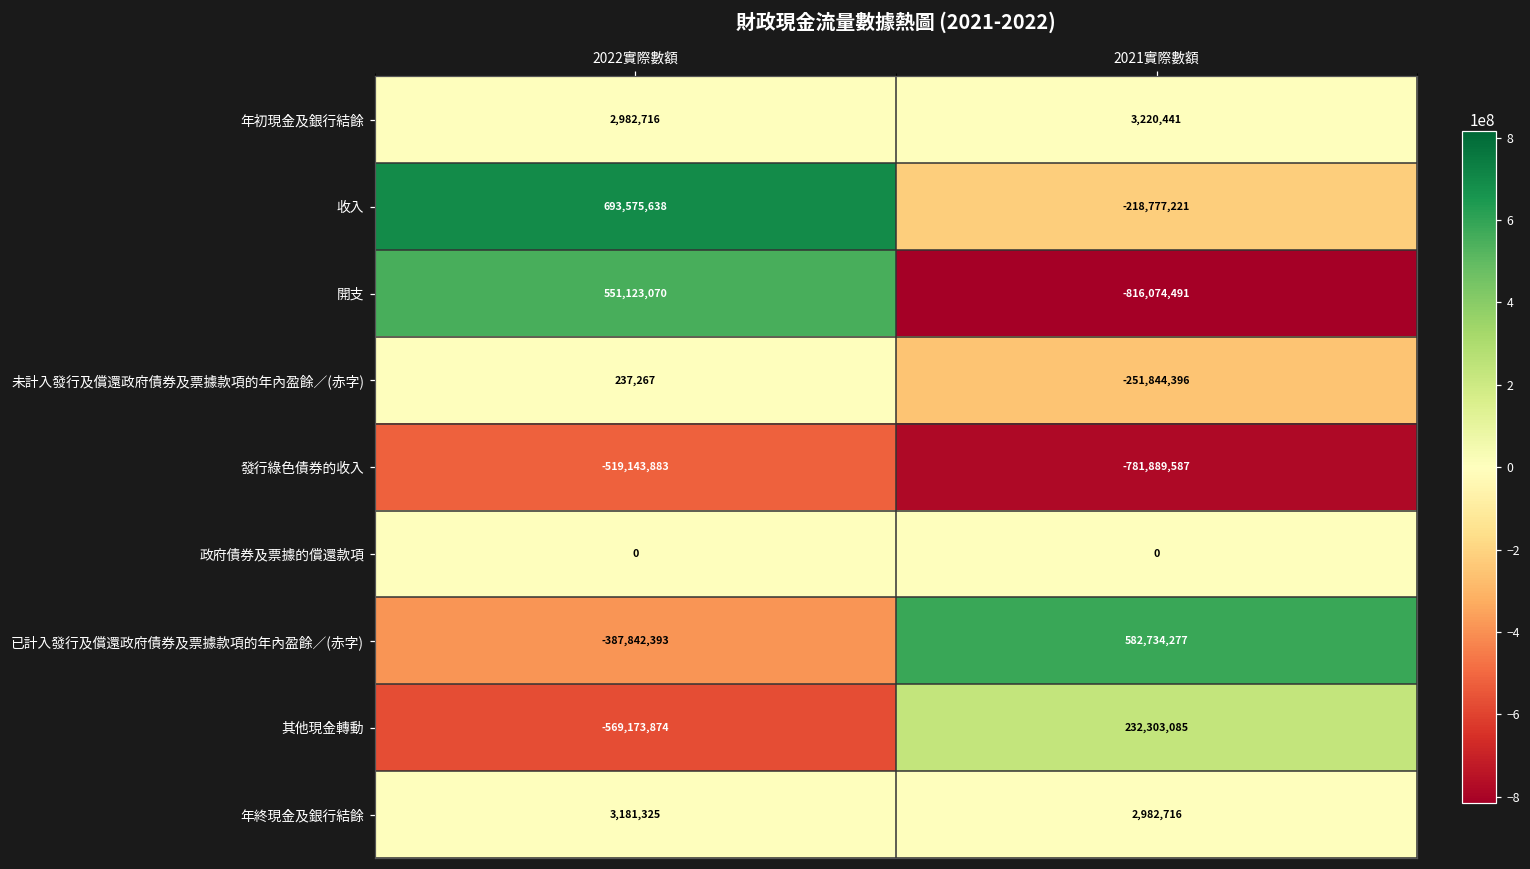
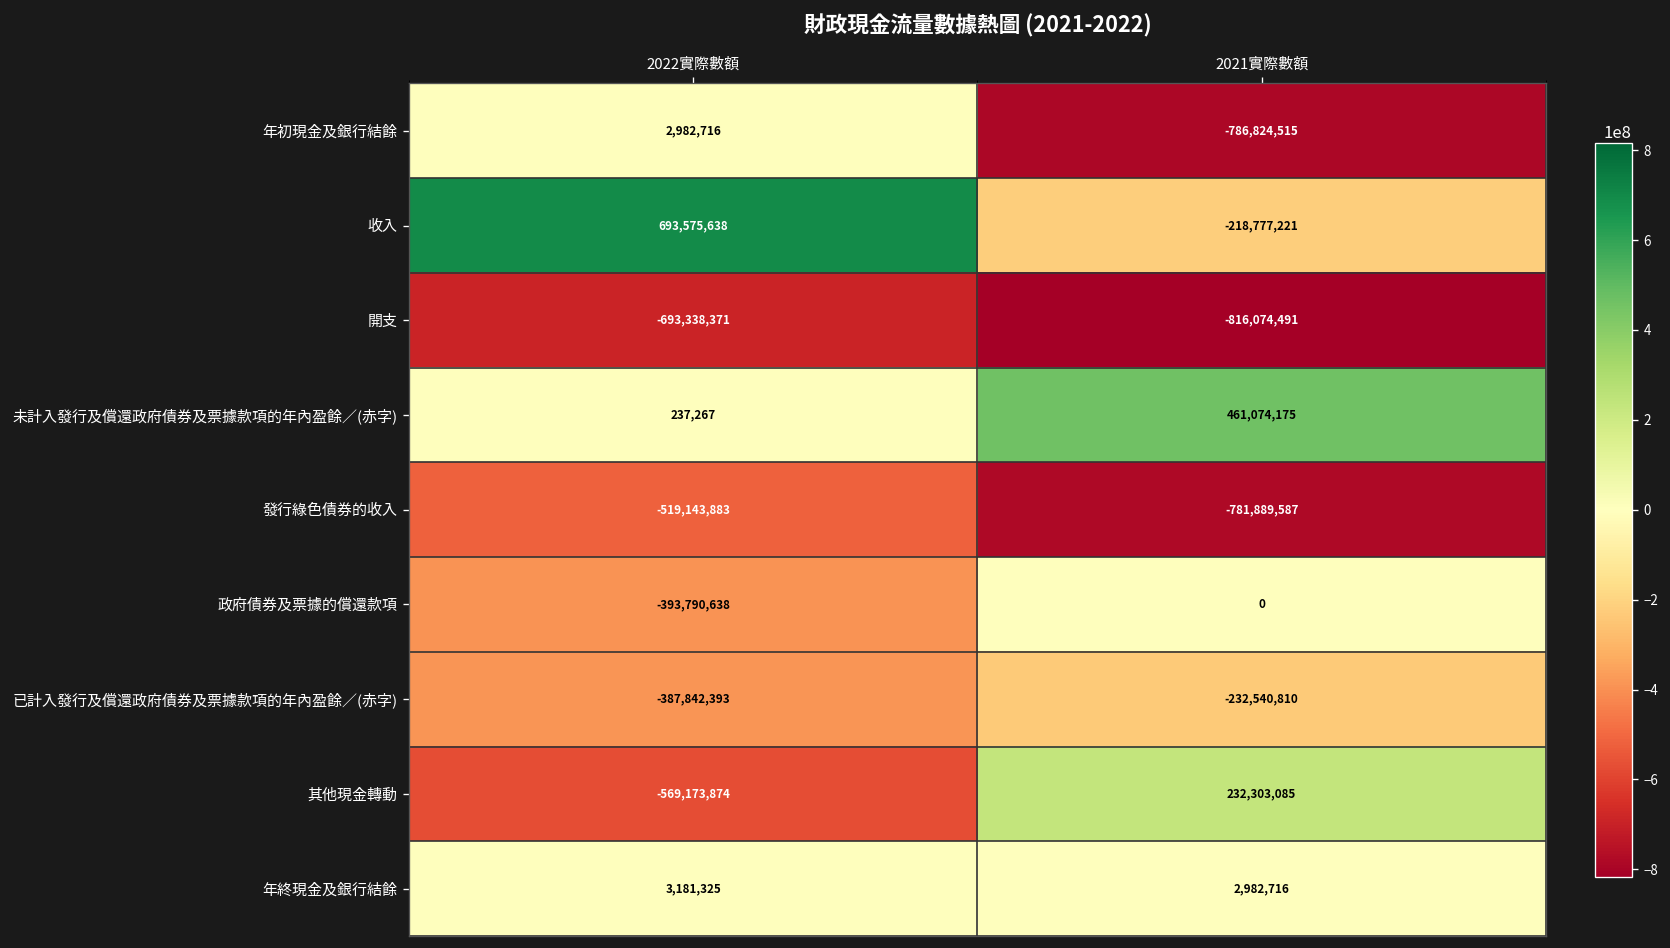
年初現金及銀行結餘, 2021實際數額: 3,220,441 -> -786,824,515
開支, 2022實際數額: 551,123,070 -> -693,338,371
未計入發行及償還政府債券及票據款項的年內盈餘／(赤字), 2021實際數額: -251,844,396 -> 461,074,175
政府債券及票據的償還款項, 2022實際數額: 0 -> -393,790,638
已計入發行及償還政府債券及票據款項的年內盈餘／(赤字), 2021實際數額: 582,734,277 -> -232,540,810
